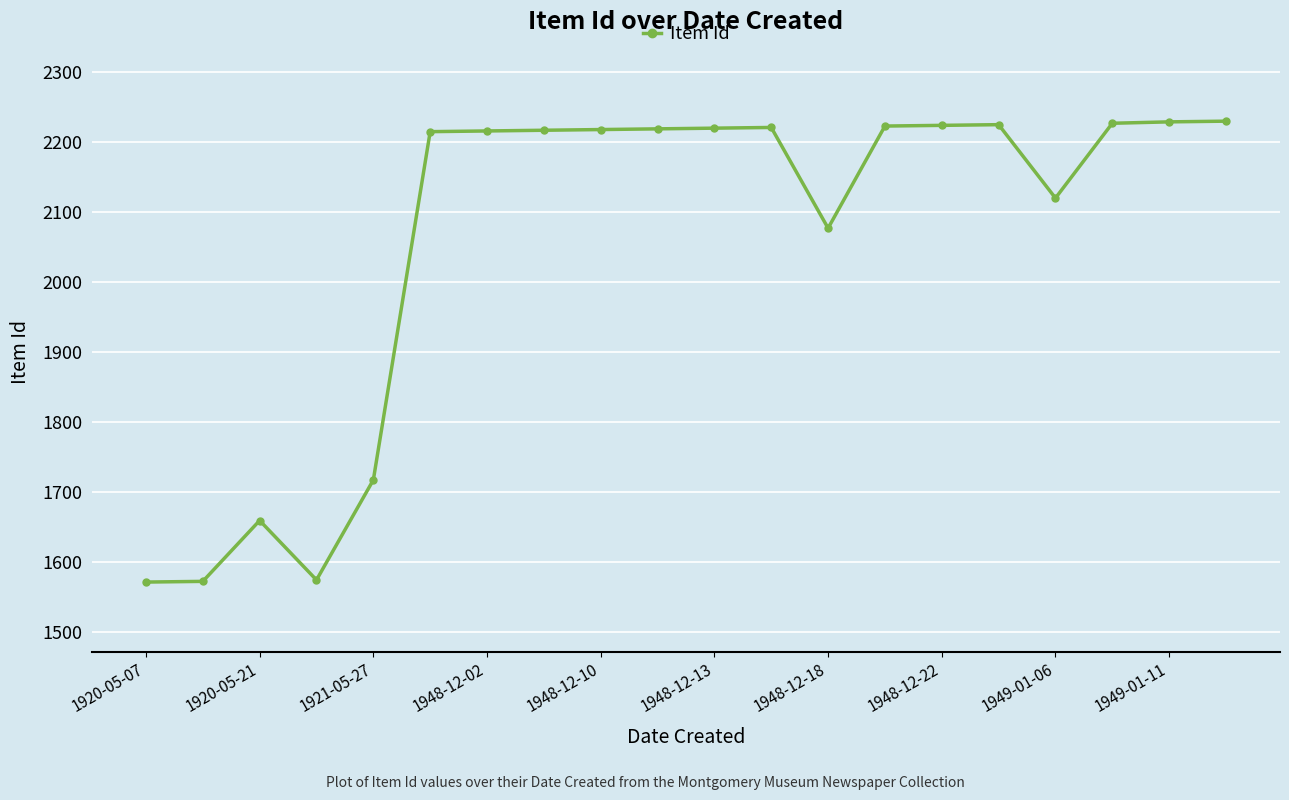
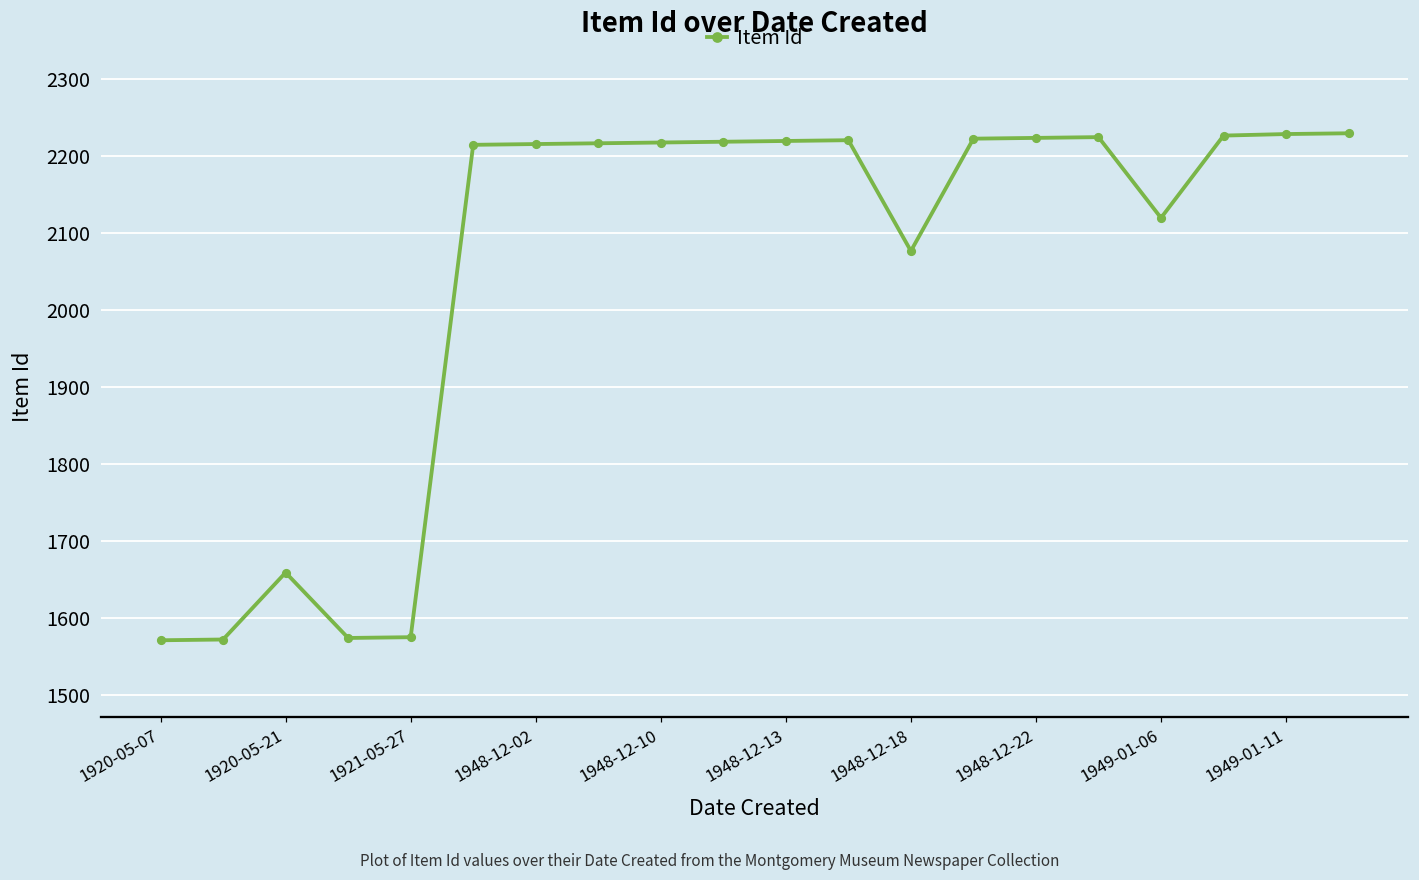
1921-05-27: 1720 -> 1580
